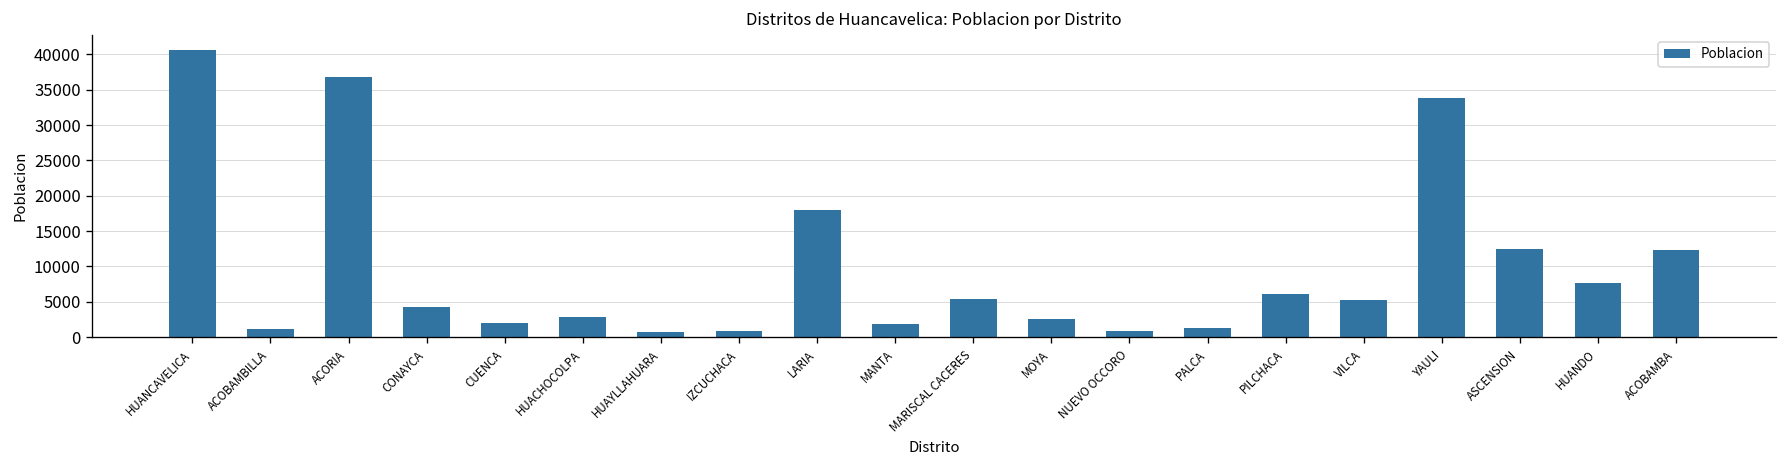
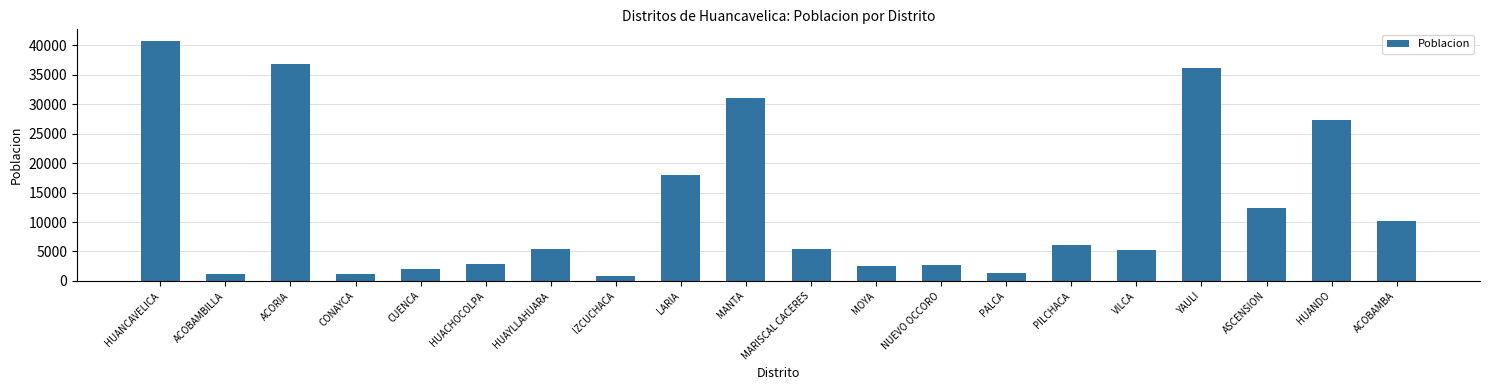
CONAYCA: 4000 -> 1000
HUAYLLAHUARA: 1000 -> 5000
MANTA: 2000 -> 31000
NUEVO OCCORO: 1000 -> 3000
YAULI: 34000 -> 36000
HUANDO: 8000 -> 27000
ACOBAMBA: 12000 -> 10000
